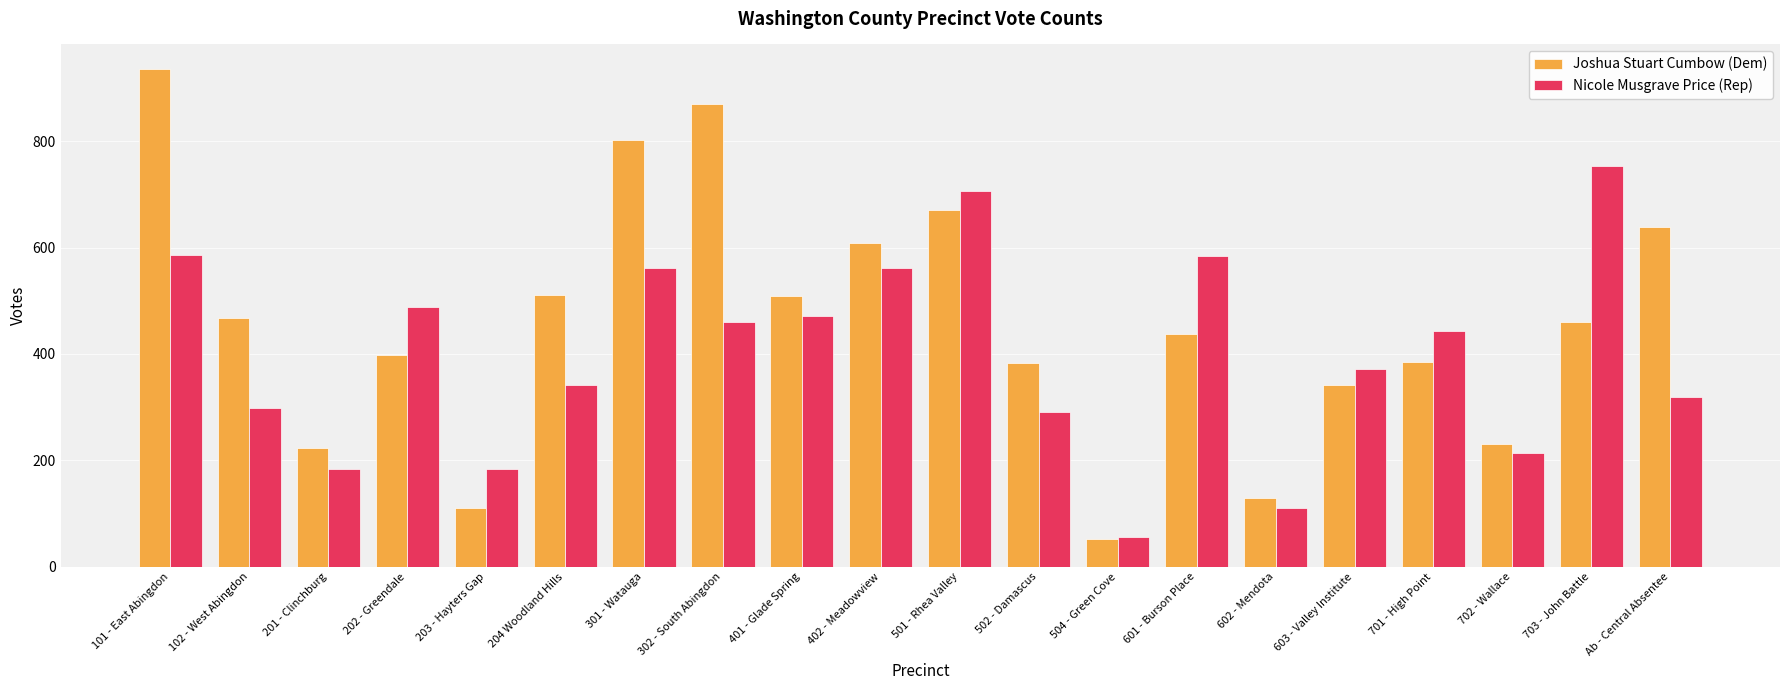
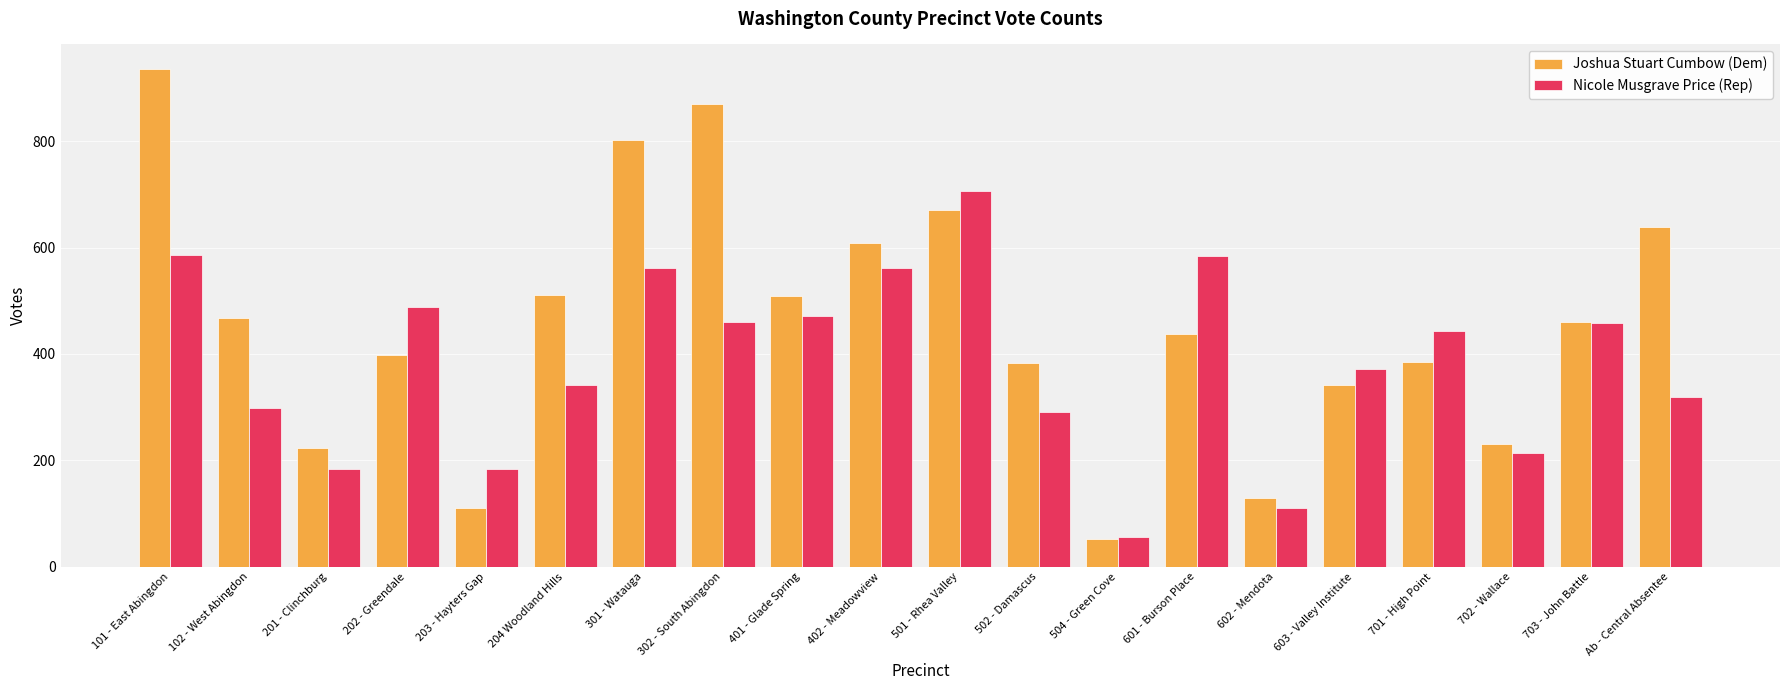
Nicole Musgrave Price (Rep), 703 - John Battle: 750 -> 460
